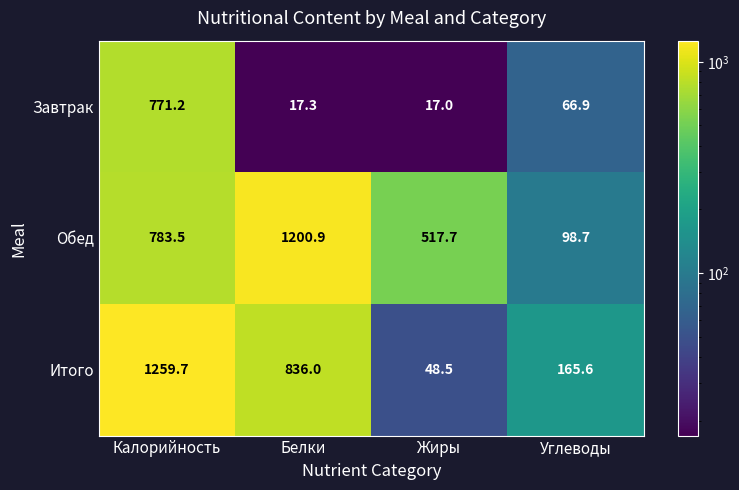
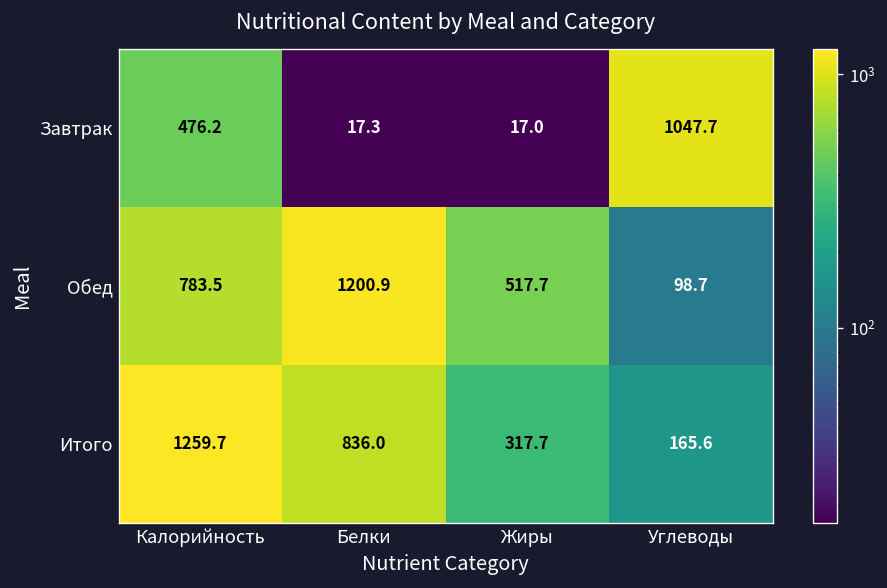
Завтрак, Калорийность: 771.2 -> 476.2
Завтрак, Углеводы: 66.9 -> 1047.7
Итого, Жиры: 48.5 -> 317.7
